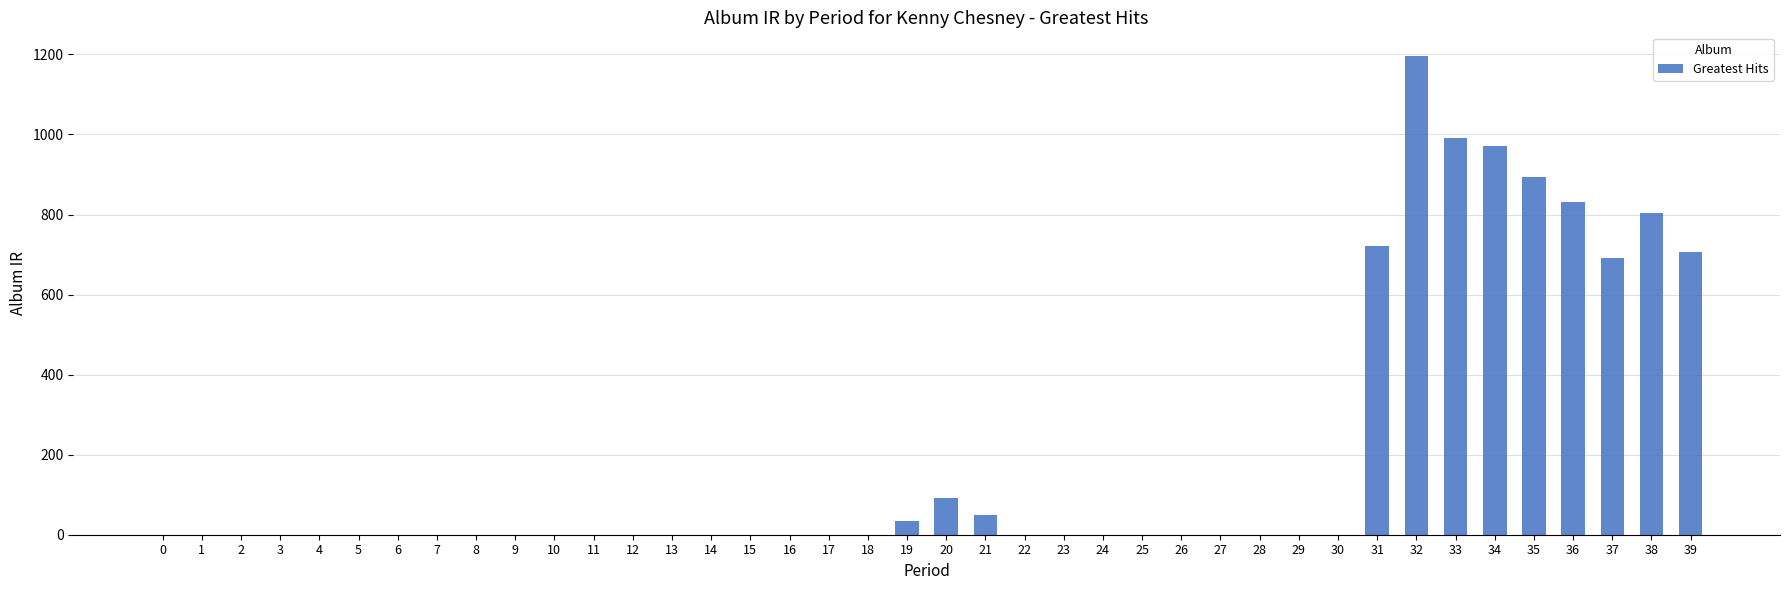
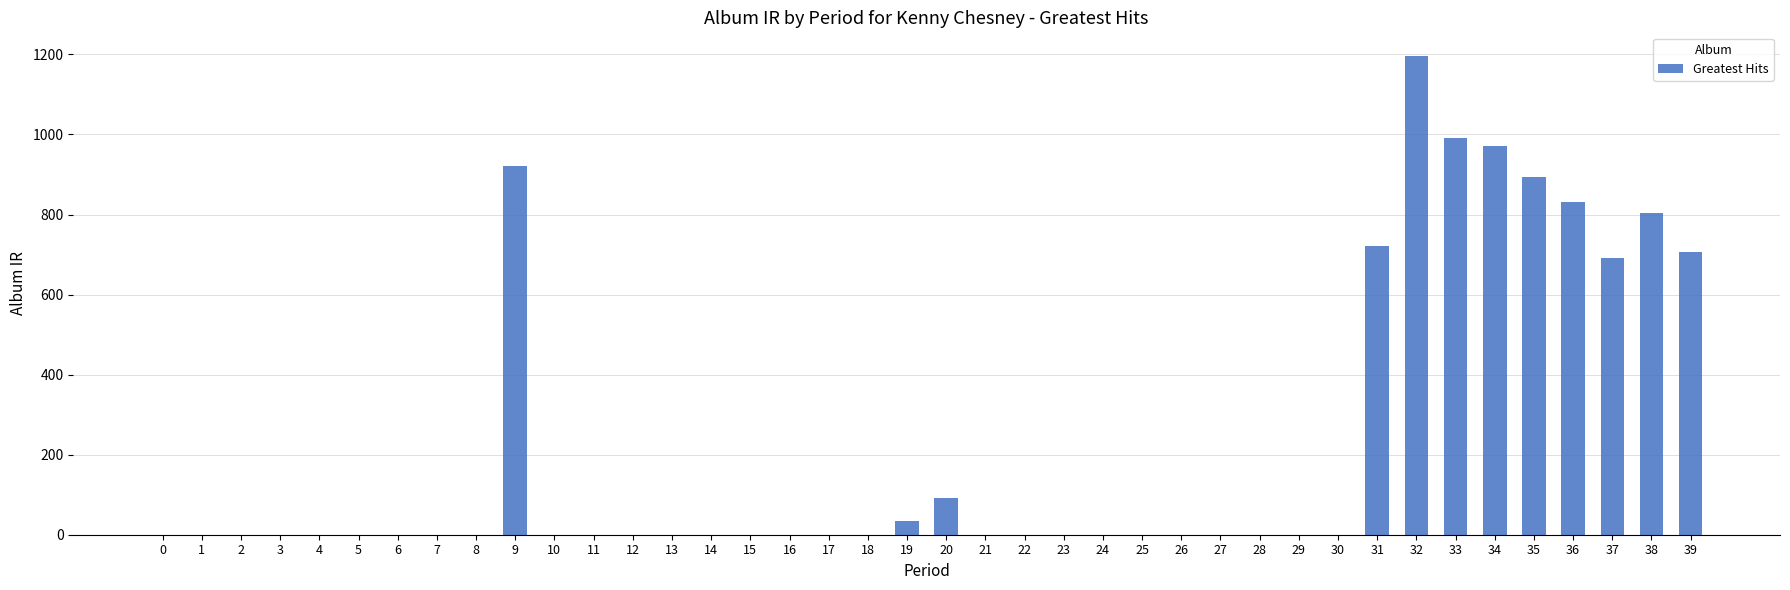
9: 0 -> 920
21: 50 -> 0
